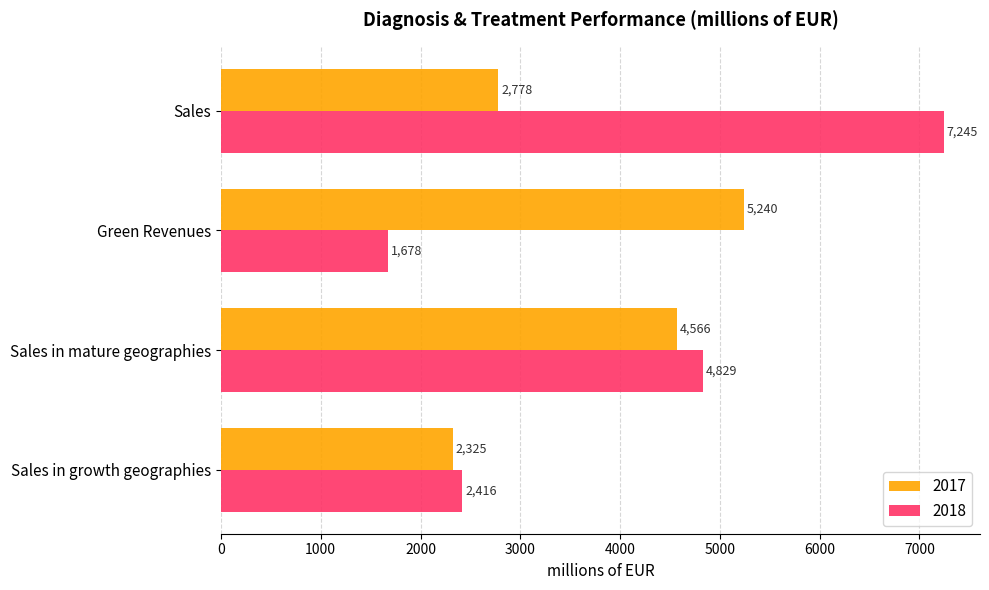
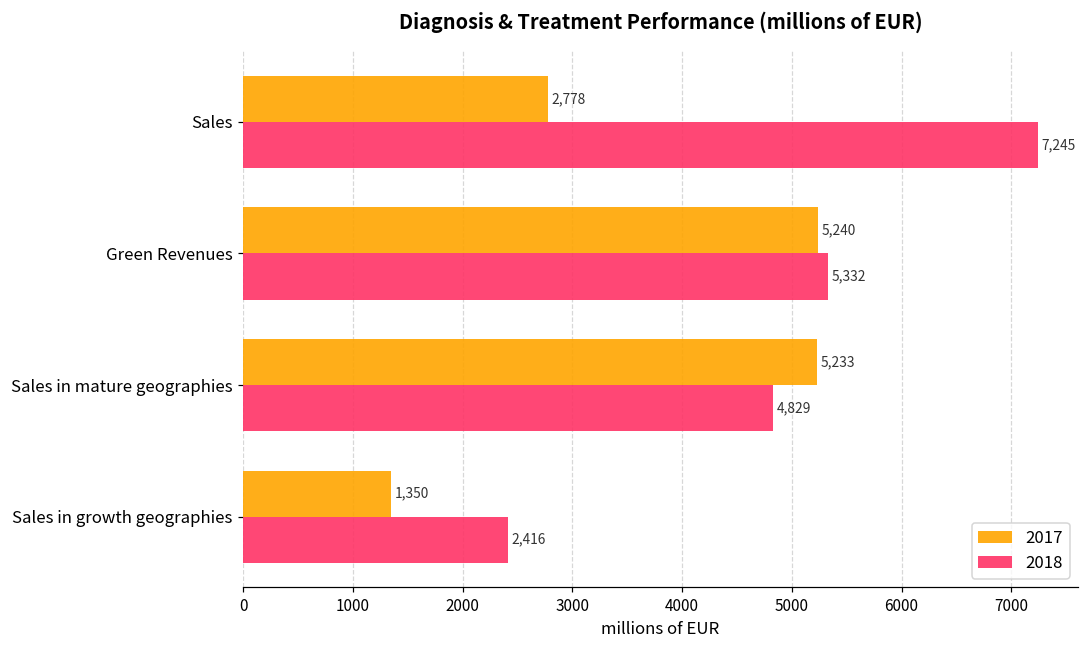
2018, Green Revenues: 1,678 -> 5,332
2017, Sales in mature geographies: 4,566 -> 5,233
2017, Sales in growth geographies: 2,325 -> 1,350
